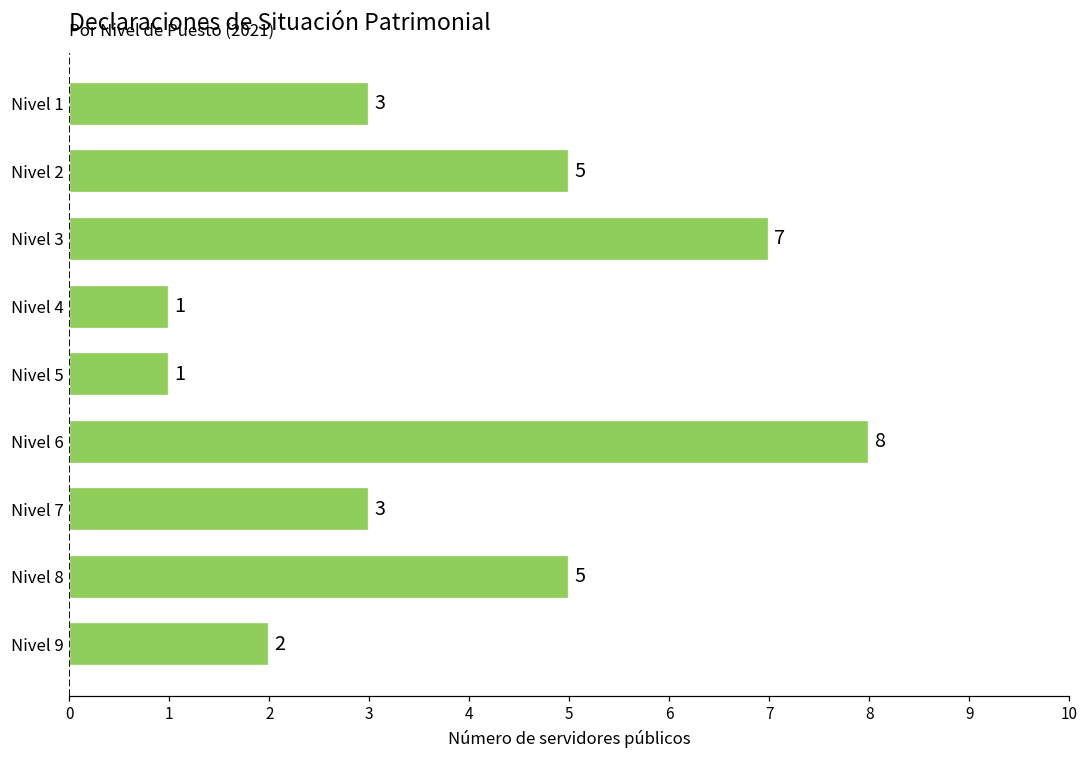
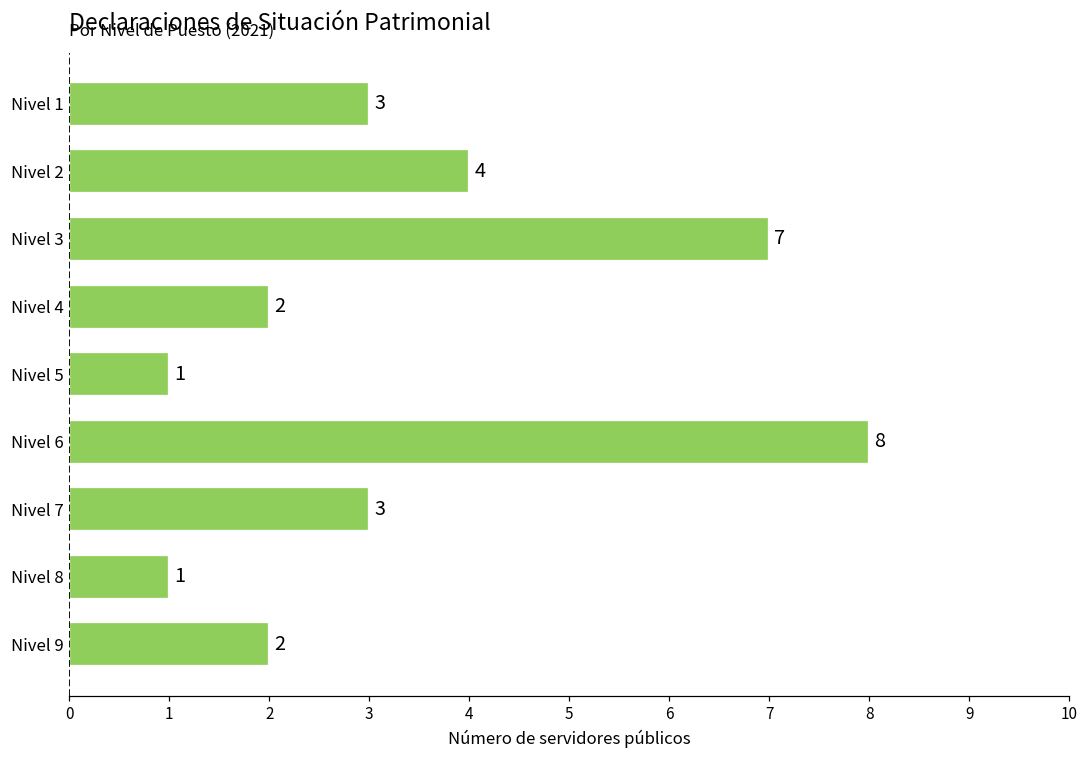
Nivel 2: 5 -> 4
Nivel 4: 1 -> 2
Nivel 8: 5 -> 1
